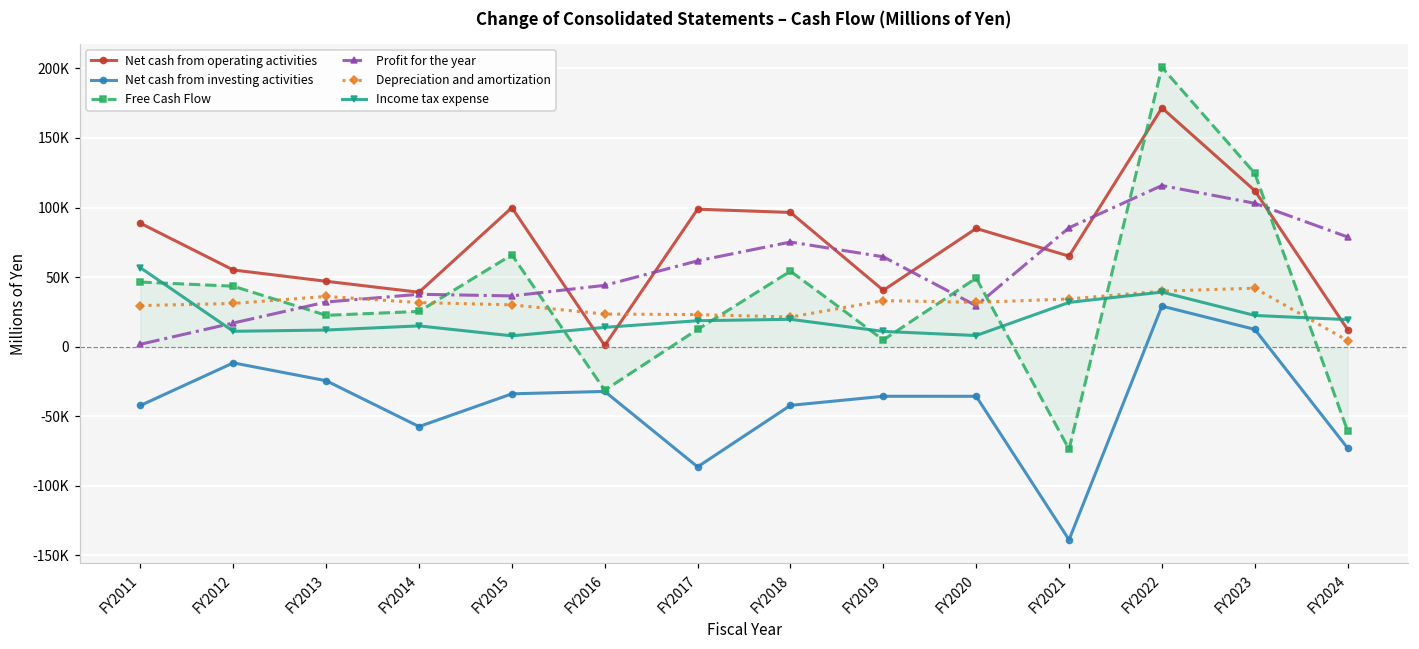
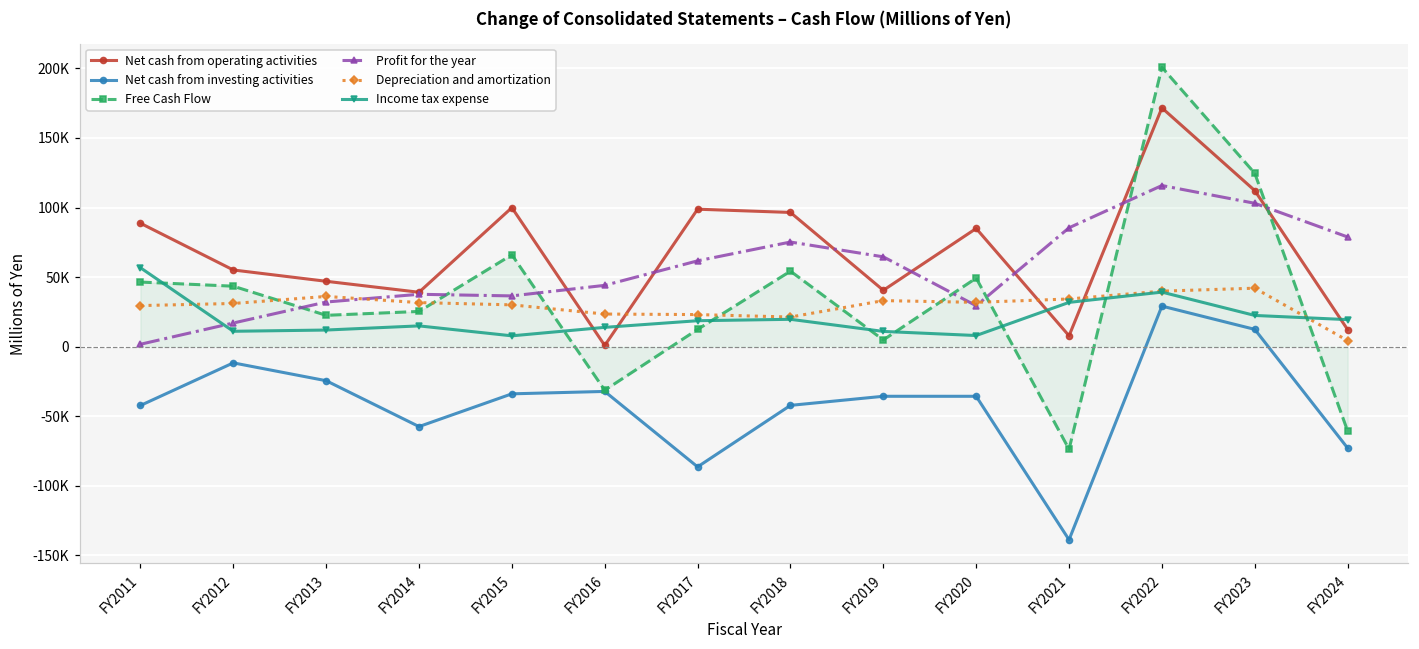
Net cash from operating activities, FY2021: 65000 -> 8000
